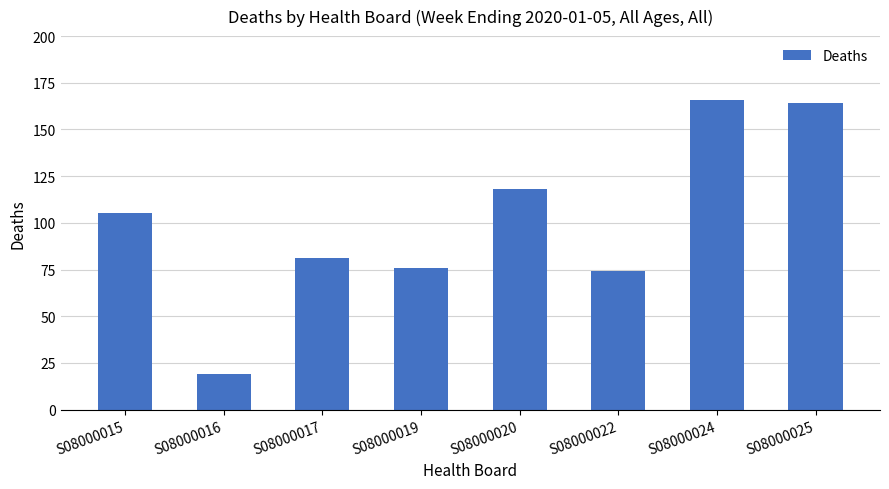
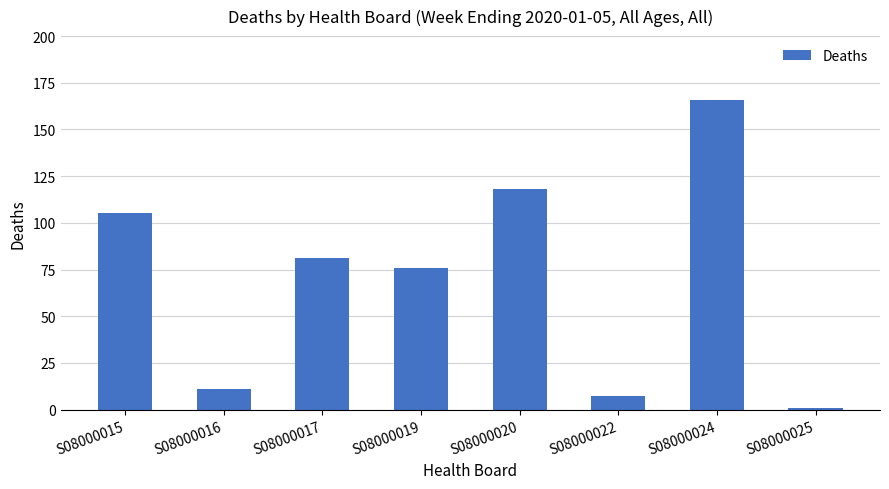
S08000016: 19 -> 11
S08000022: 74 -> 7
S08000025: 164 -> 1
